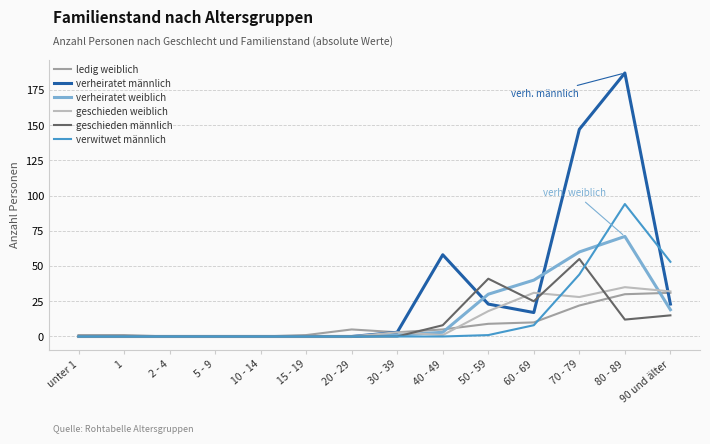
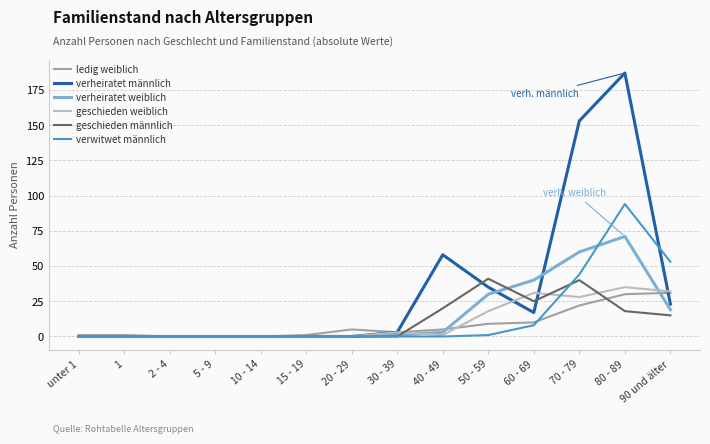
geschieden männlich, 40 - 49: 8 -> 20
verheiratet männlich, 50 - 59: 23 -> 35
verheiratet männlich, 70 - 79: 147 -> 153
geschieden männlich, 70 - 79: 55 -> 40
geschieden männlich, 80 - 89: 12 -> 18
